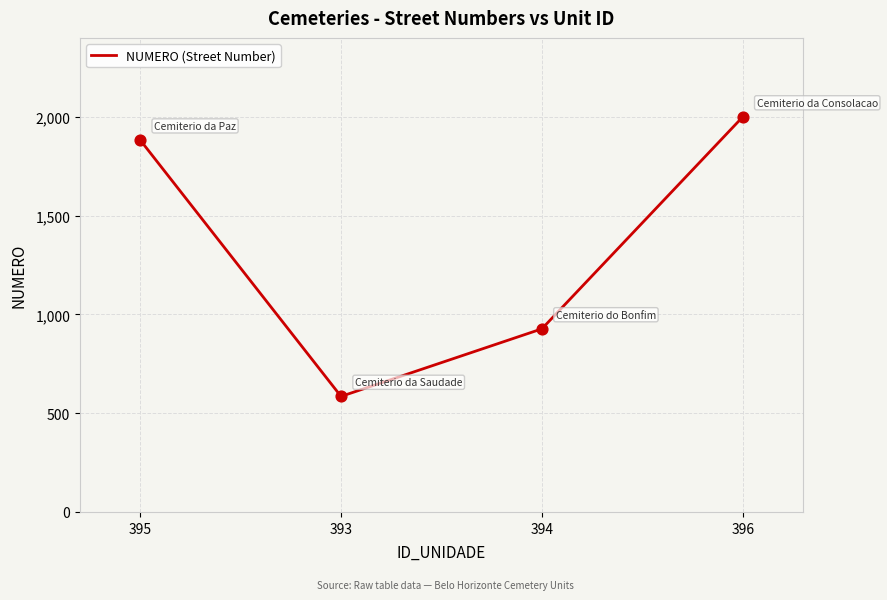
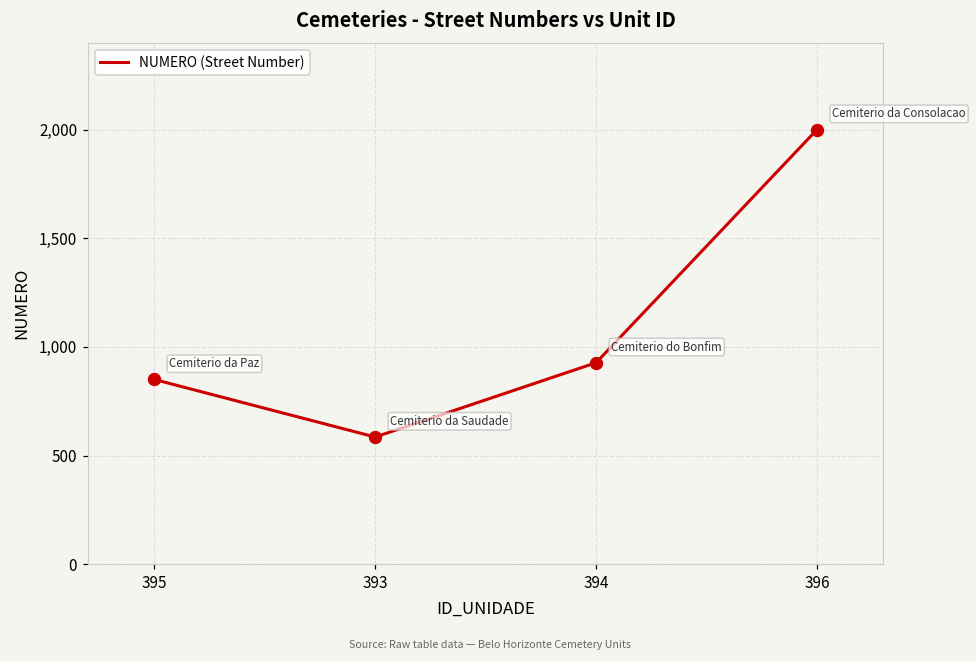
395: 1,880 -> 850
